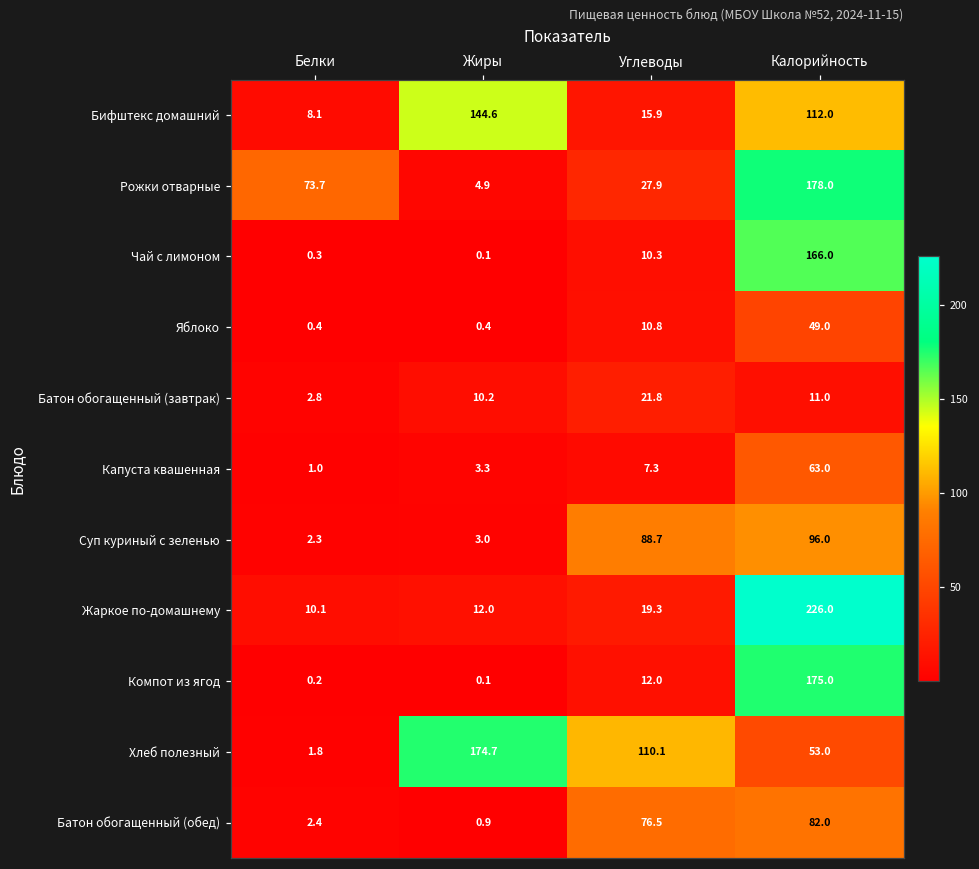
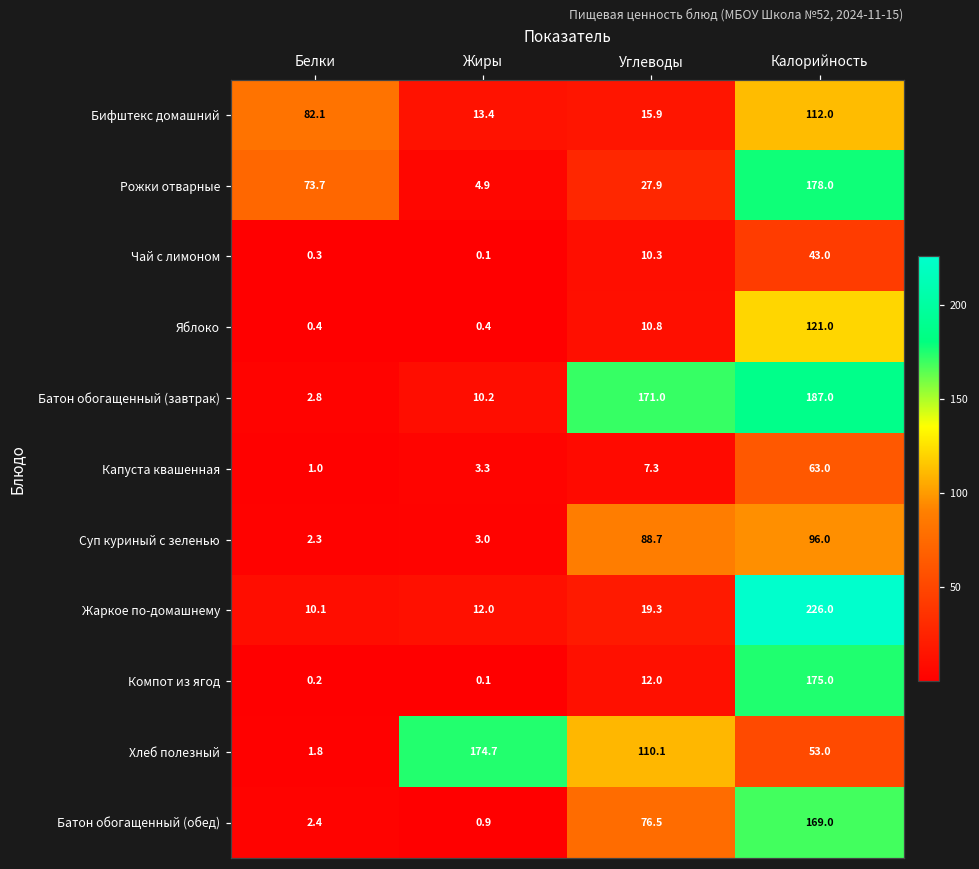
Бифштекс домашний, Белки: 8.1 -> 82.1
Бифштекс домашний, Жиры: 144.6 -> 13.4
Чай с лимоном, Калорийность: 166.0 -> 43.0
Яблоко, Калорийность: 49.0 -> 121.0
Батон обогащенный (завтрак), Углеводы: 21.8 -> 171.0
Батон обогащенный (завтрак), Калорийность: 11.0 -> 187.0
Батон обогащенный (обед), Калорийность: 82.0 -> 169.0
